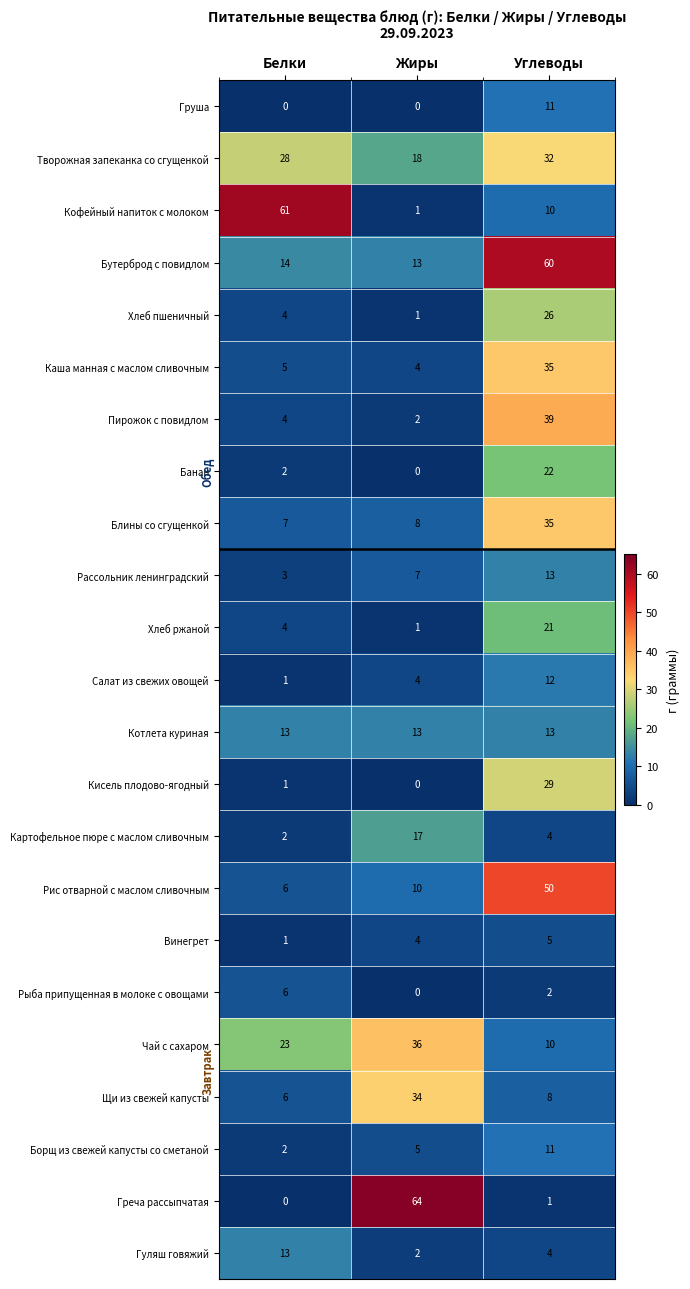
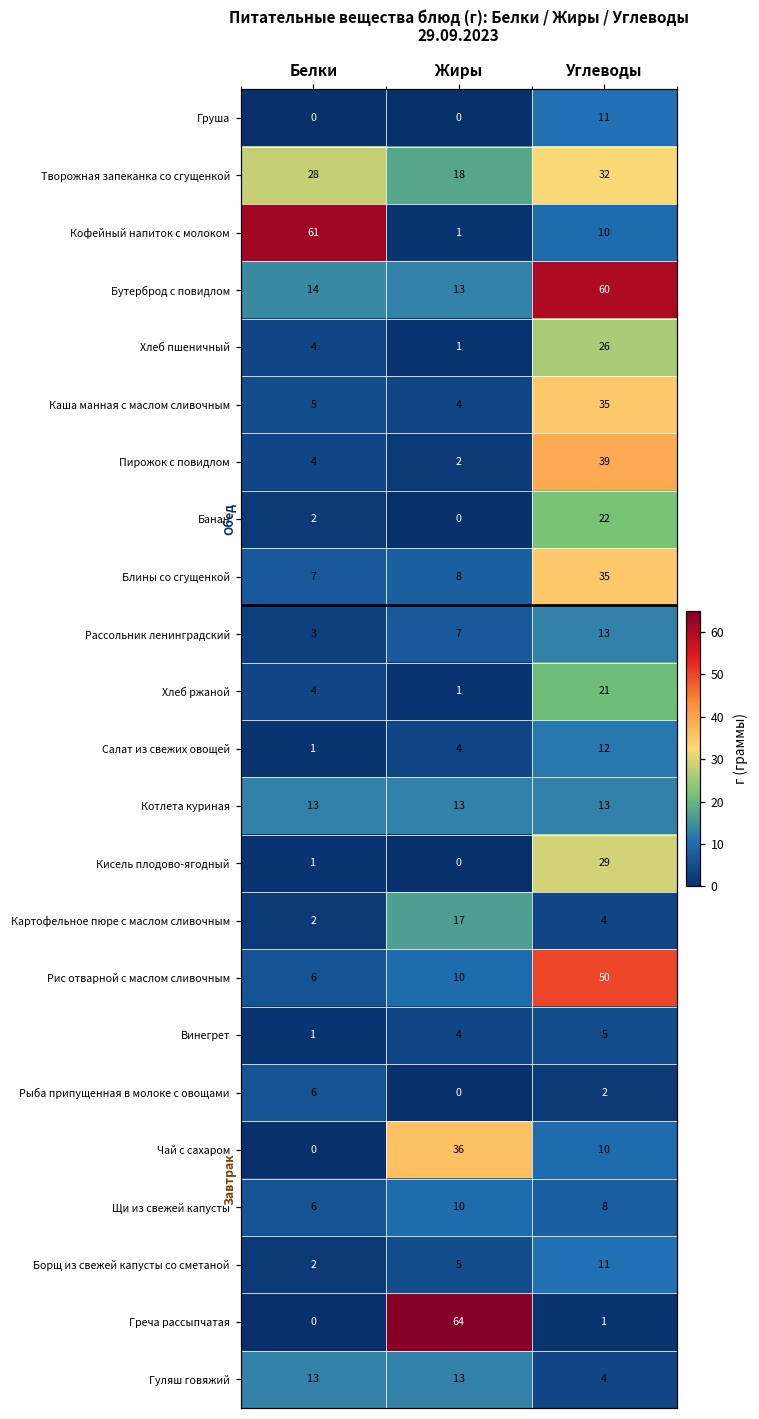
Чай с сахаром, Белки: 23 -> 0
Щи из свежей капусты, Жиры: 34 -> 10
Гуляш говяжий, Жиры: 2 -> 13
